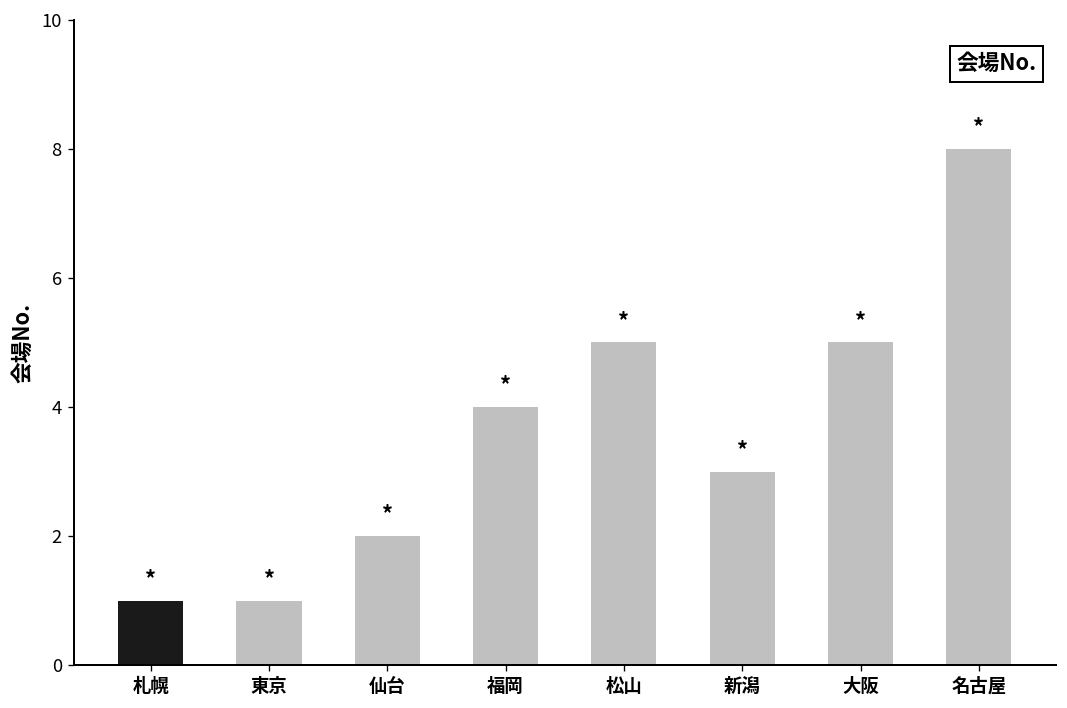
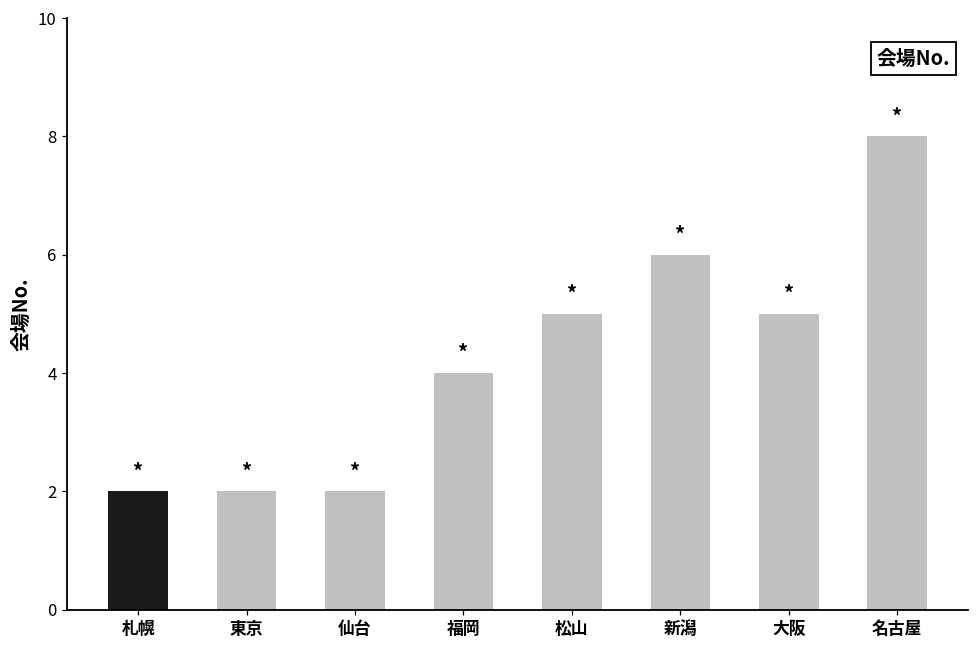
札幌: 1 -> 2
東京: 1 -> 2
新潟: 3 -> 6
